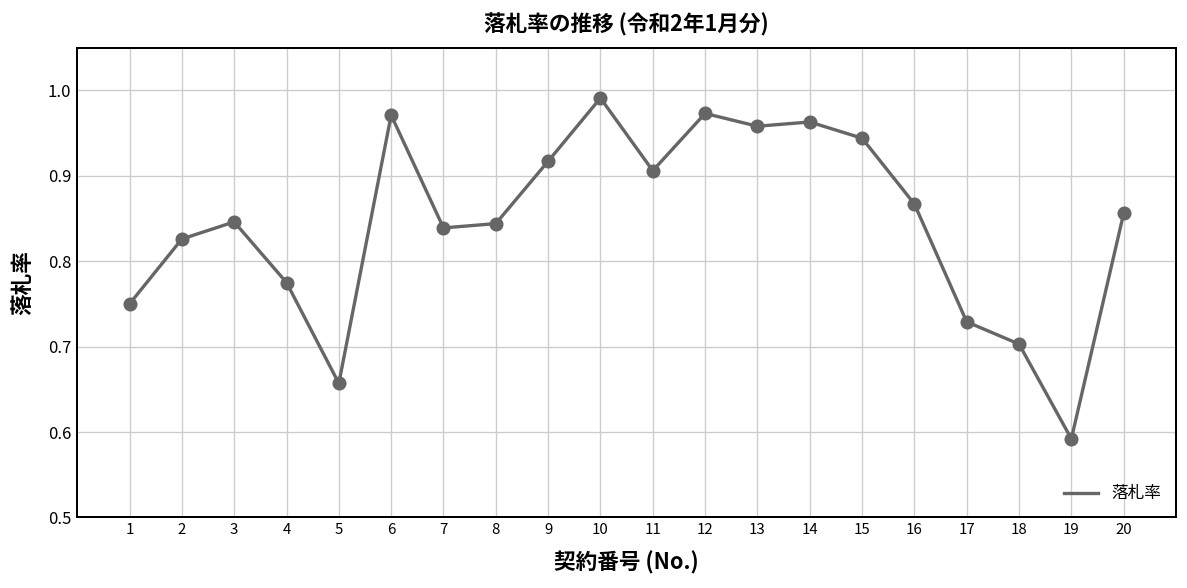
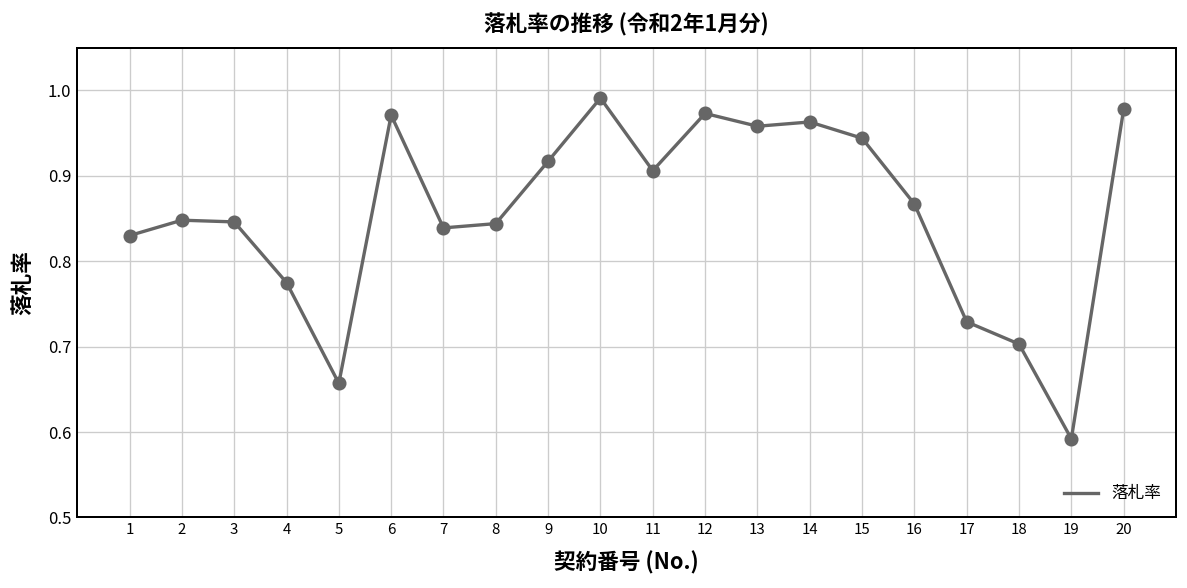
1: 0.75 -> 0.83
2: 0.83 -> 0.85
20: 0.86 -> 0.98
